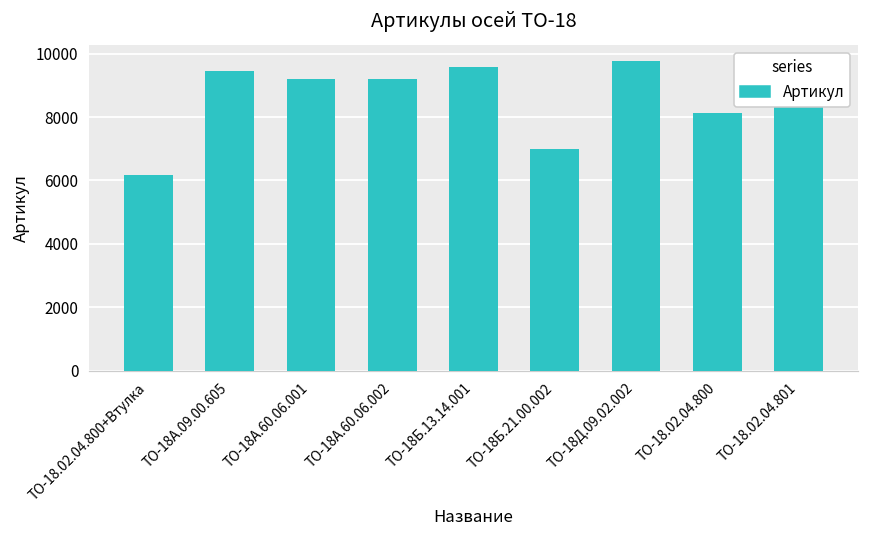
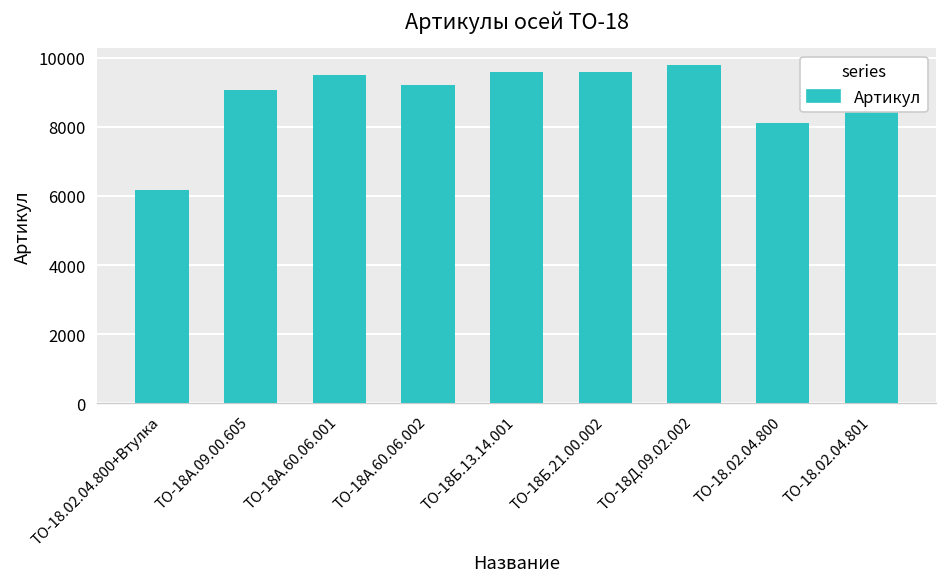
ТО-18А.09.00.605: 9500 -> 9100
ТО-18А.60.06.001: 9200 -> 9500
ТО-18Б.21.00.002: 7000 -> 9600
